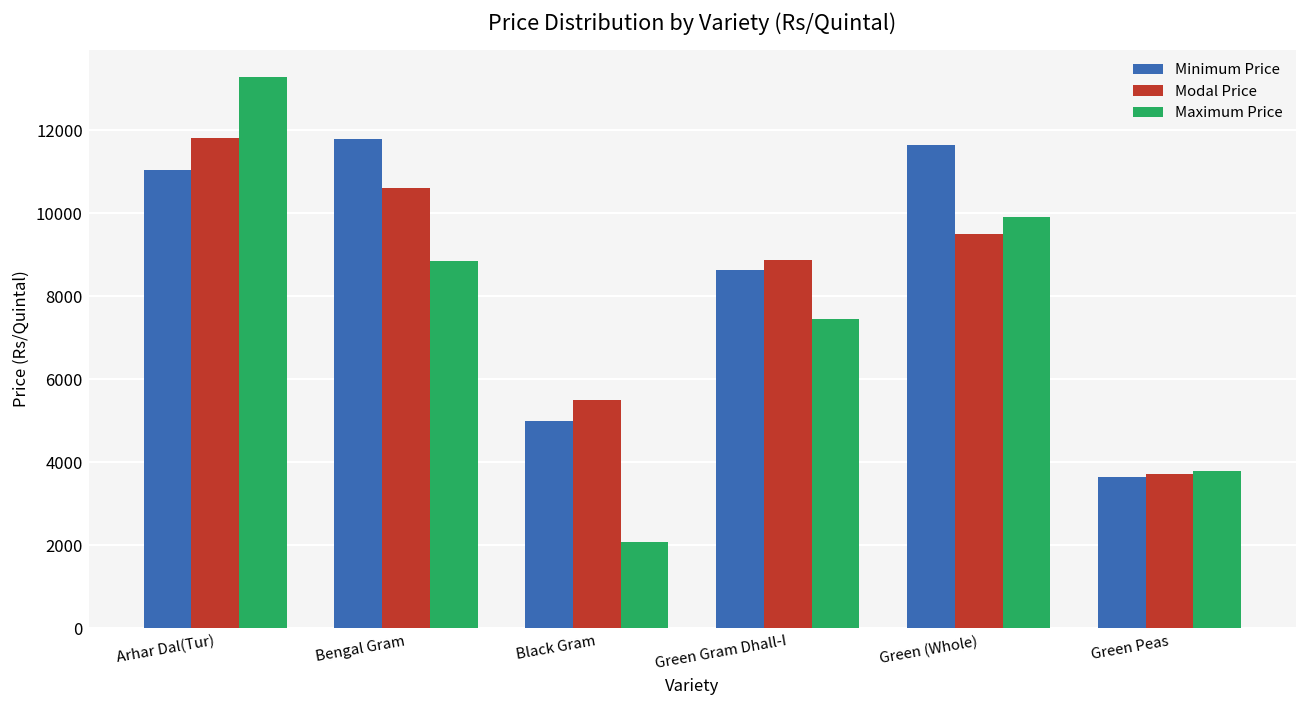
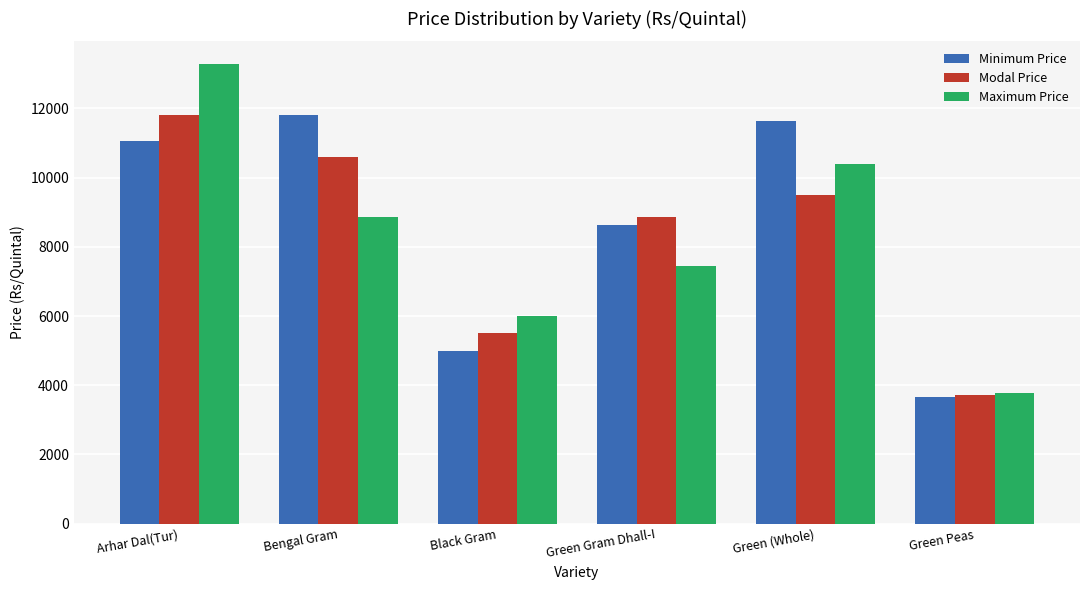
Maximum Price, Black Gram: 2100 -> 6000
Maximum Price, Green (Whole): 9900 -> 10400
